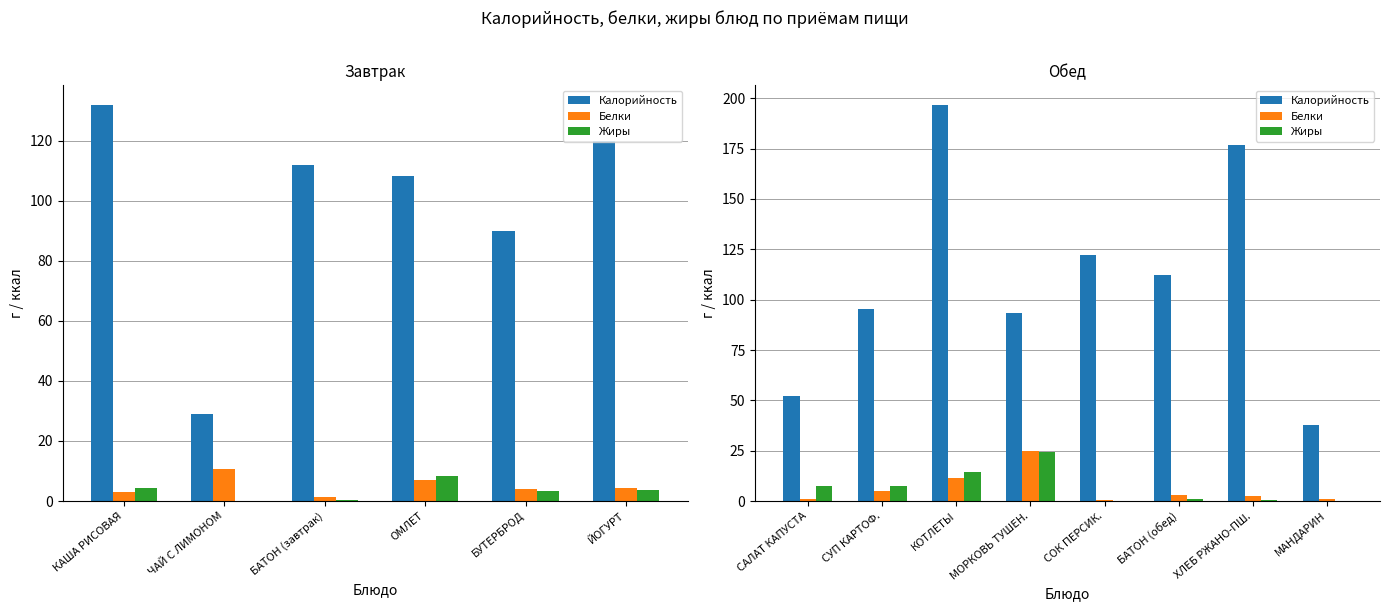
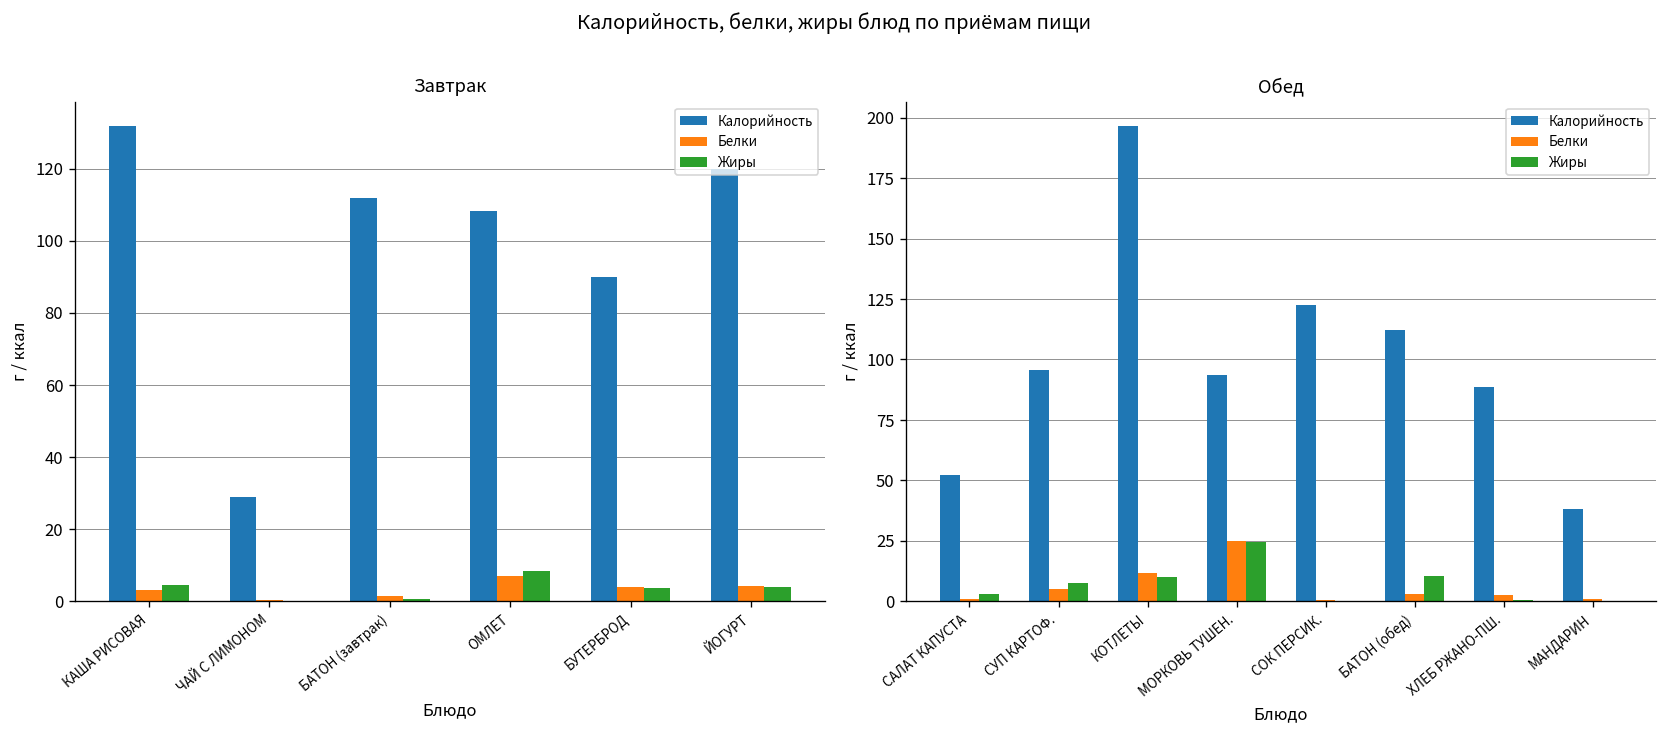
Завтрак, Белки, ЧАЙ С ЛИМОНОМ: 11 -> 0
Обед, Жиры, САЛАТ КАПУСТА: 8 -> 3
Обед, Жиры, КОТЛЕТЫ: 14 -> 10
Обед, Жиры, БАТОН (обед): 1 -> 10
Обед, Калорийность, ХЛЕБ РЖАНО-ПШ.: 177 -> 88
